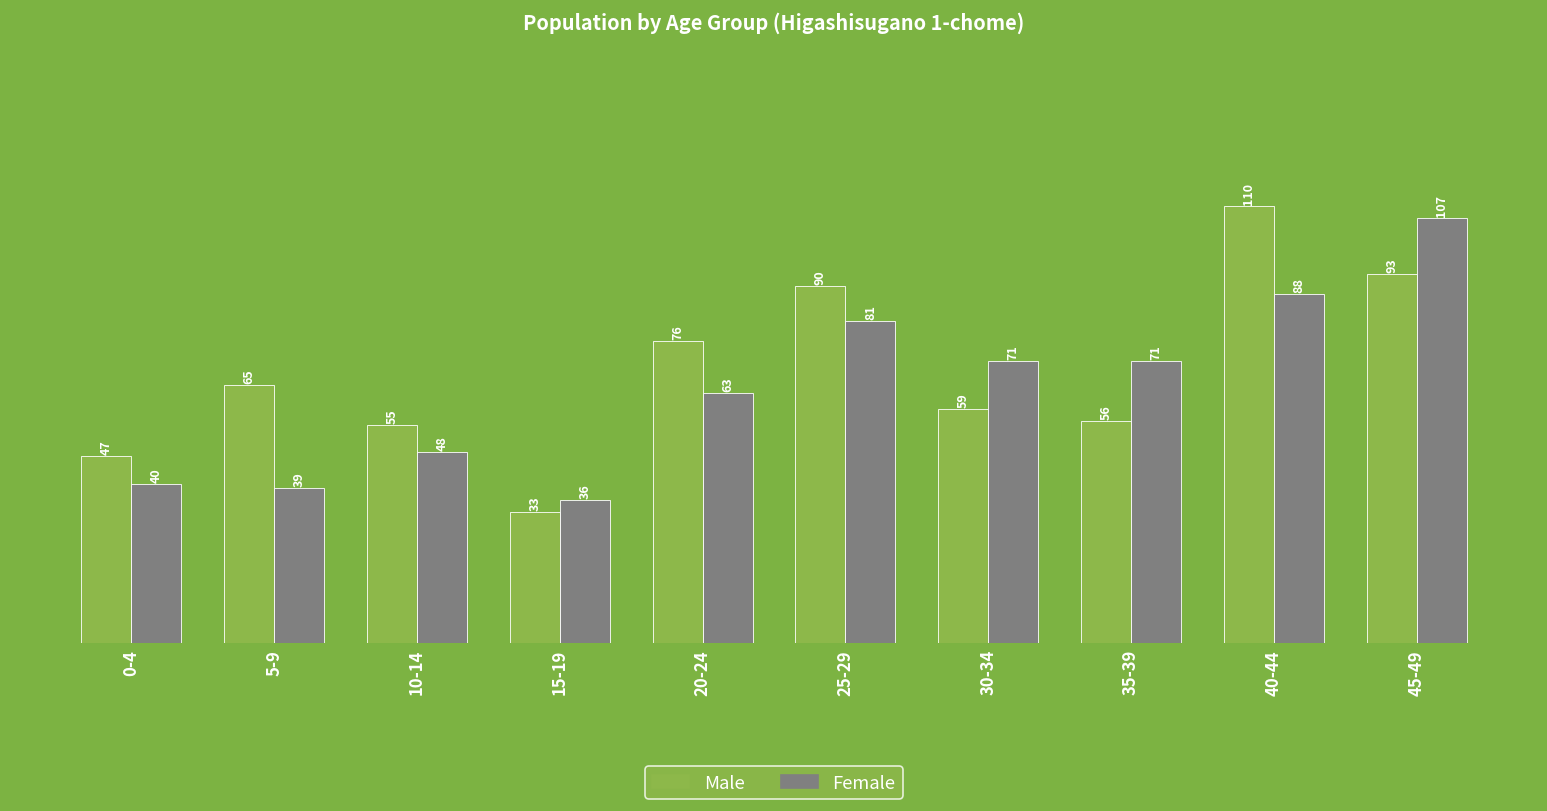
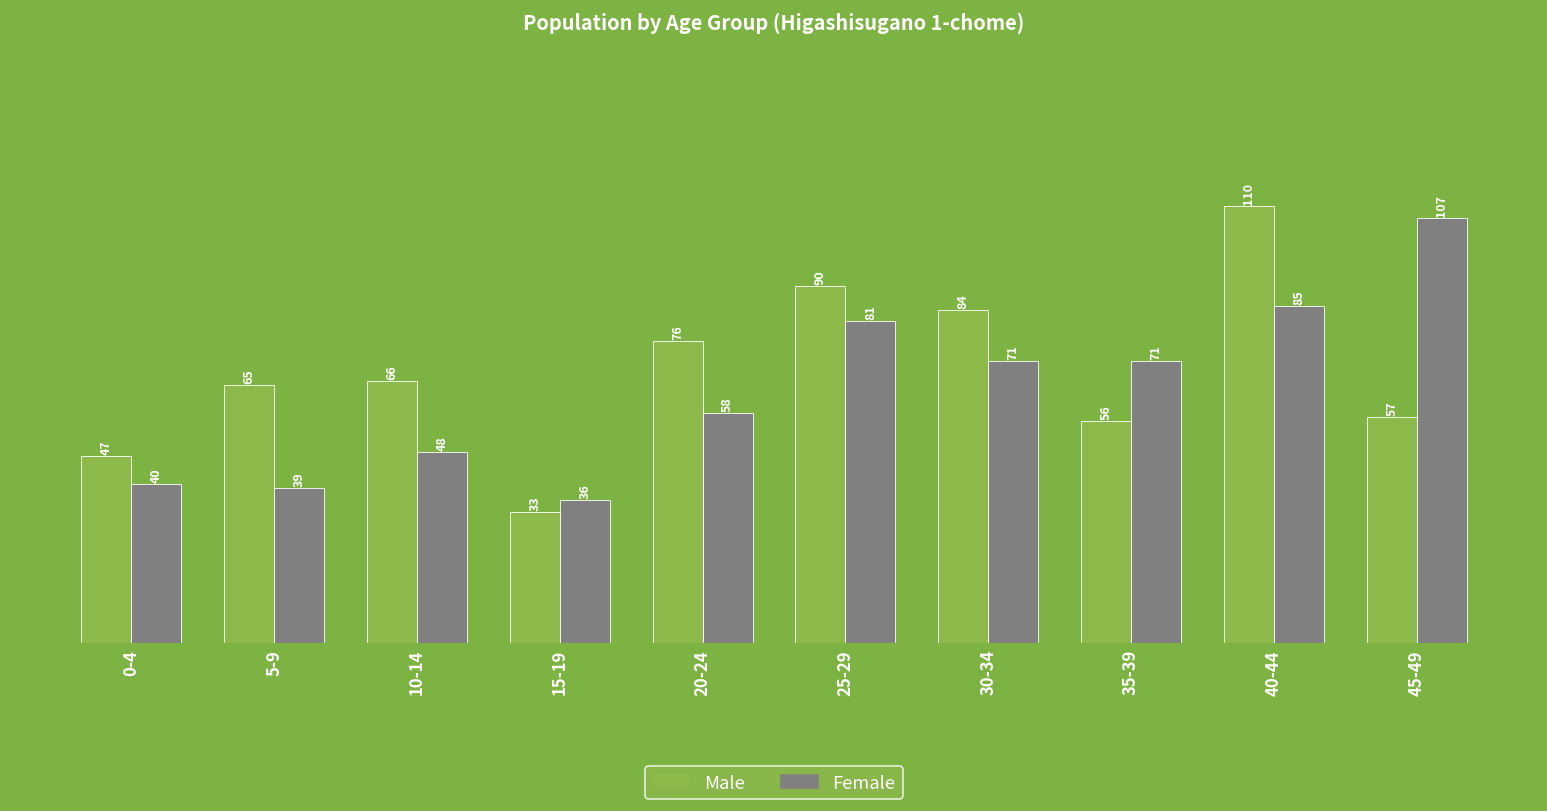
Male, 10-14: 55 -> 66
Female, 20-24: 63 -> 58
Male, 30-34: 59 -> 84
Female, 40-44: 88 -> 85
Male, 45-49: 93 -> 57
